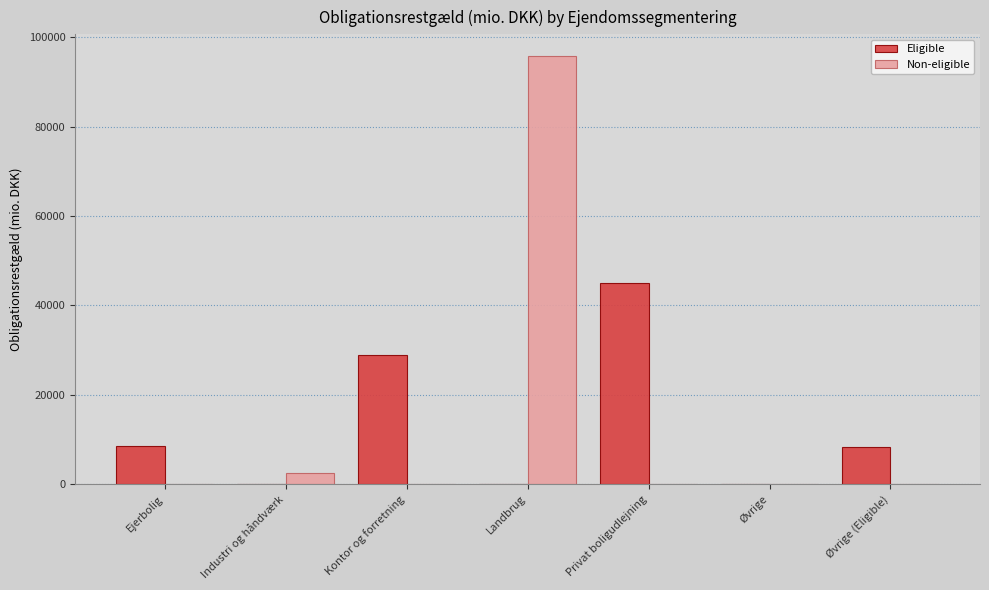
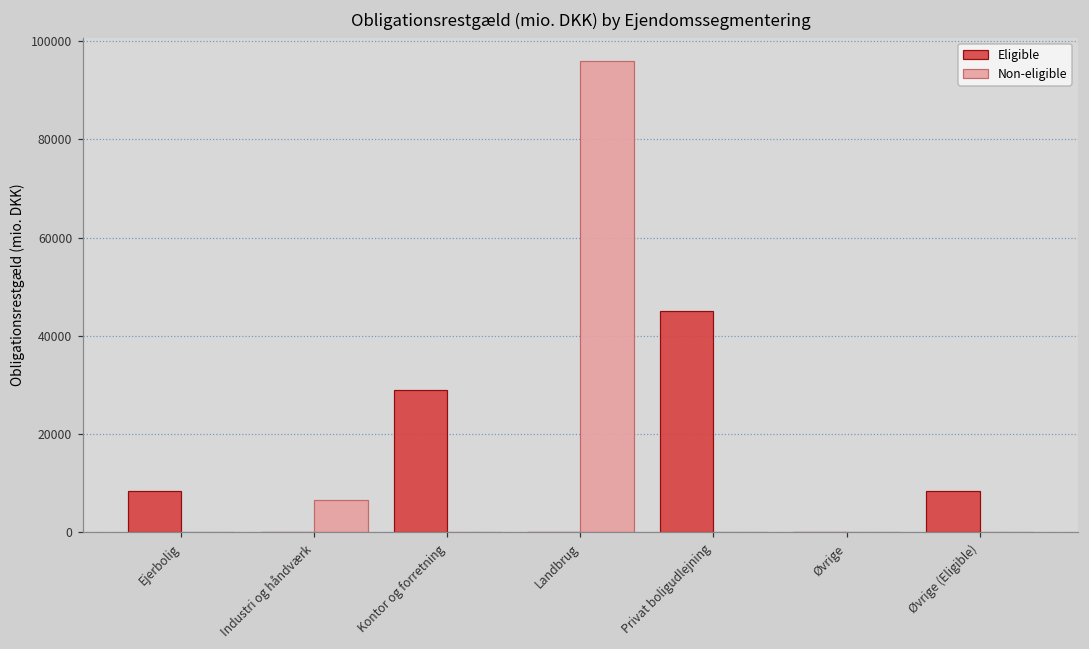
Non-eligible, Industri og håndværk: 2000 -> 7000
